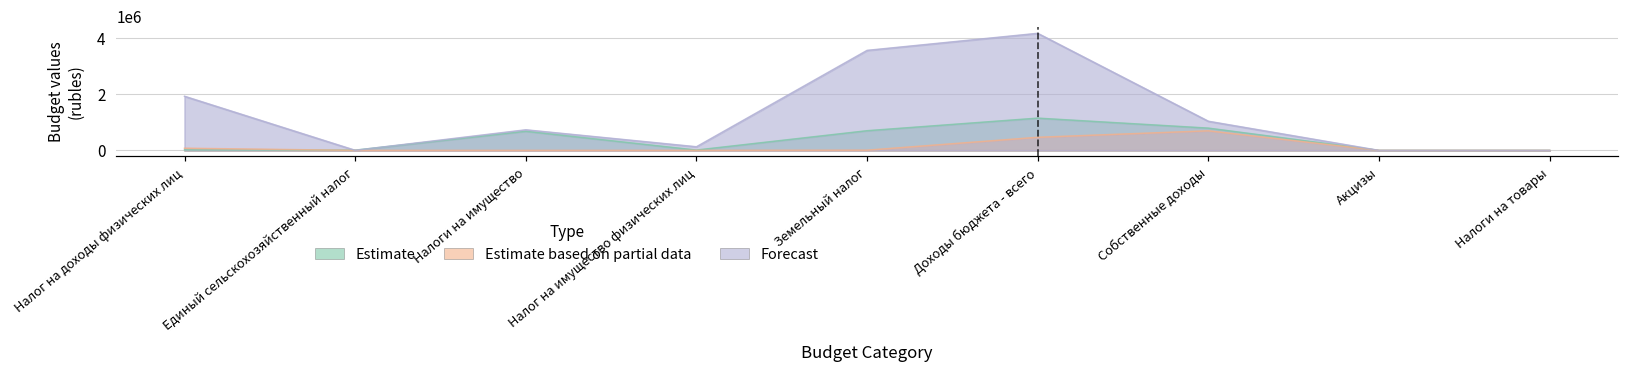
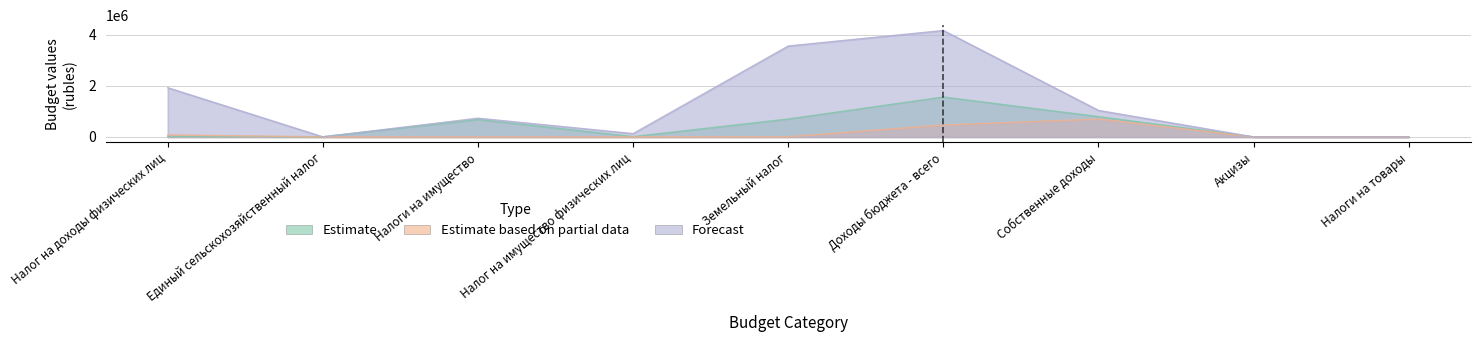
Estimate, Доходы бюджета - всего: 1100000 -> 1600000
